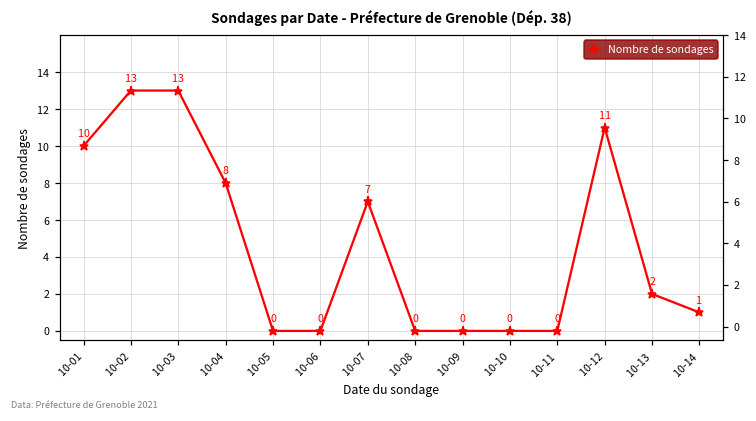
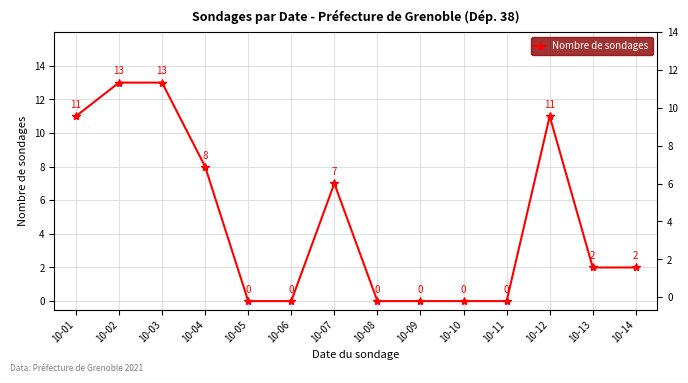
10-01: 10 -> 11
10-14: 1 -> 2
